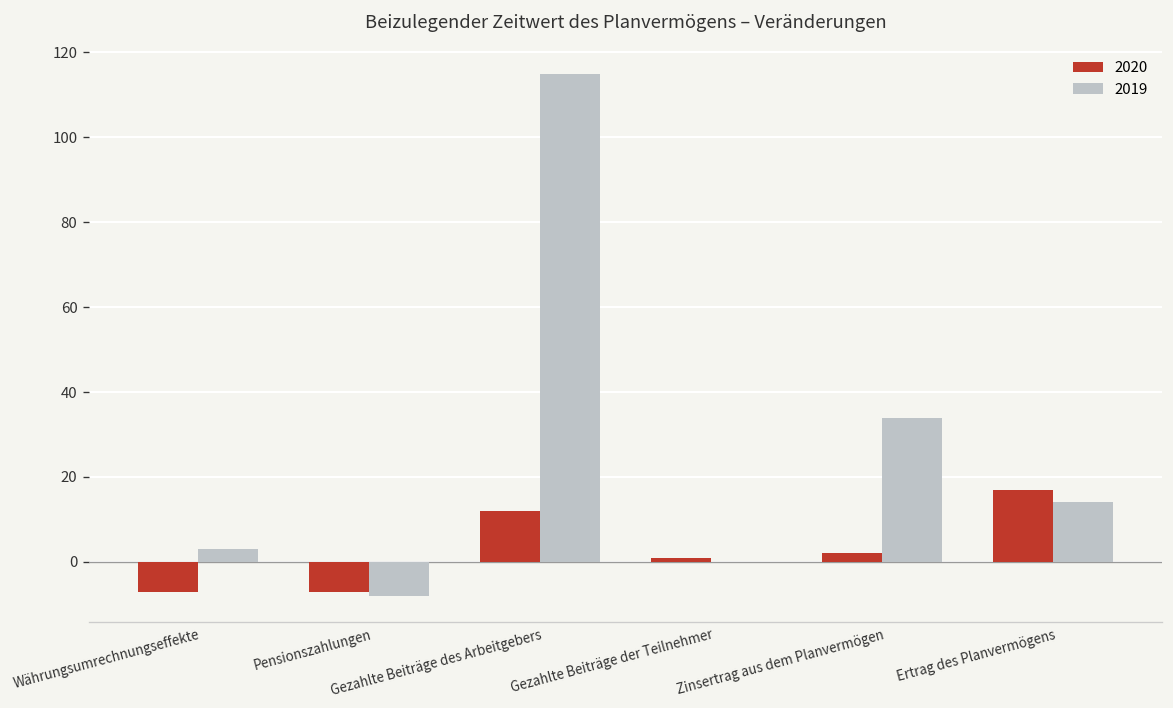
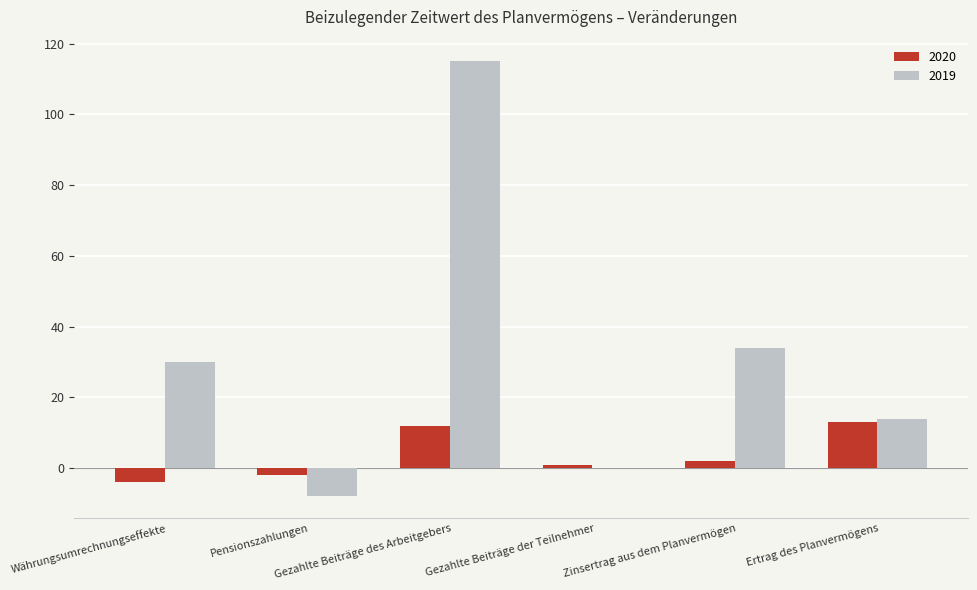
2020, Währungsumrechnungseffekte: -7 -> -4
2019, Währungsumrechnungseffekte: 3 -> 30
2020, Pensionszahlungen: -7 -> -2
2020, Ertrag des Planvermögens: 17 -> 13
